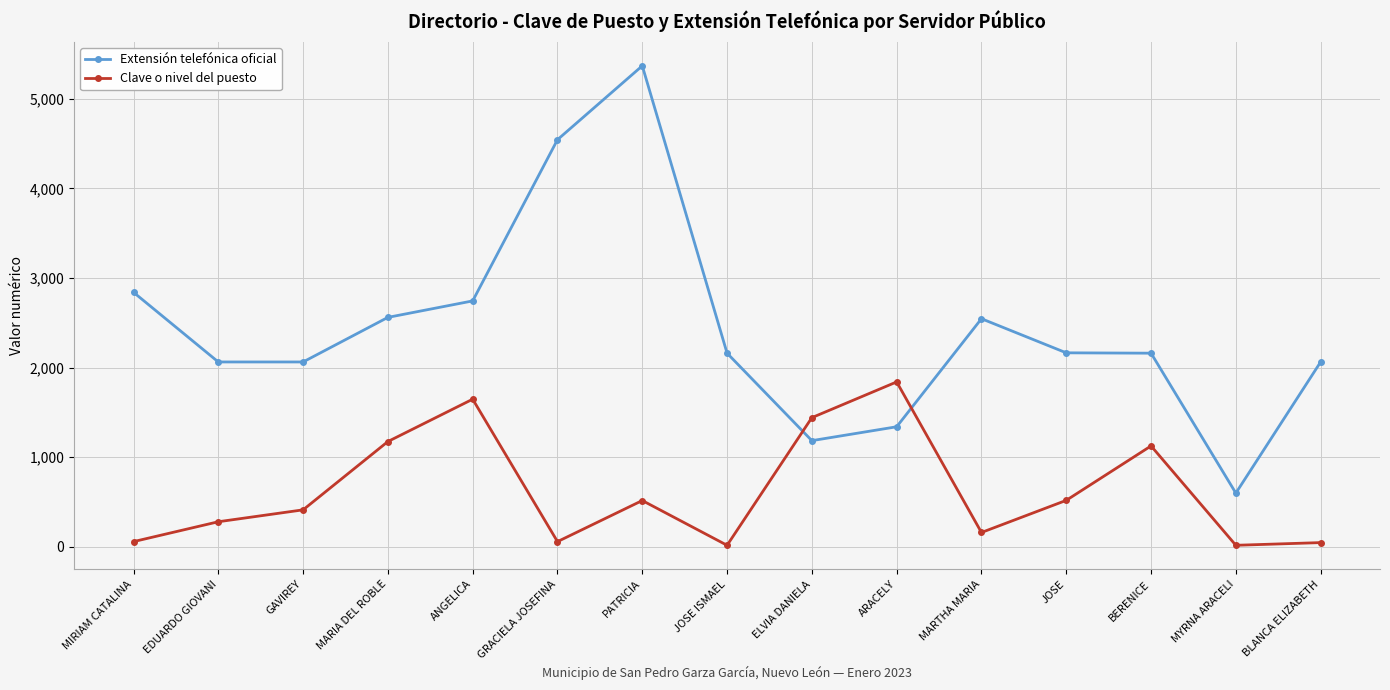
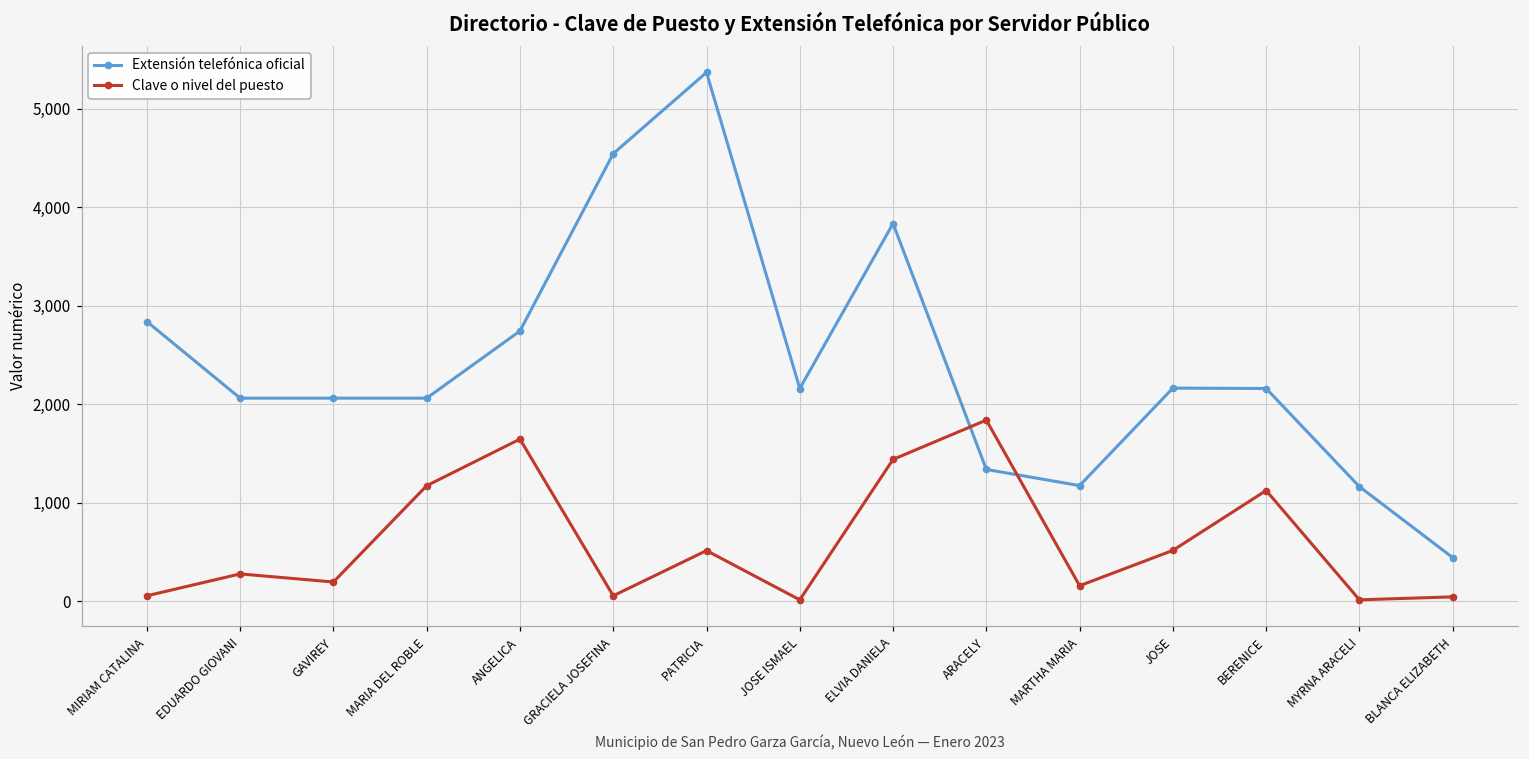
Clave o nivel del puesto, GAVIREY: 400 -> 200
Extensión telefónica oficial, MARIA DEL ROBLE: 2,600 -> 2,100
Extensión telefónica oficial, ELVIA DANIELA: 1,200 -> 3,800
Extensión telefónica oficial, MARTHA MARIA: 2,500 -> 1,200
Extensión telefónica oficial, MYRNA ARACELI: 600 -> 1,200
Extensión telefónica oficial, BLANCA ELIZABETH: 2,100 -> 400
